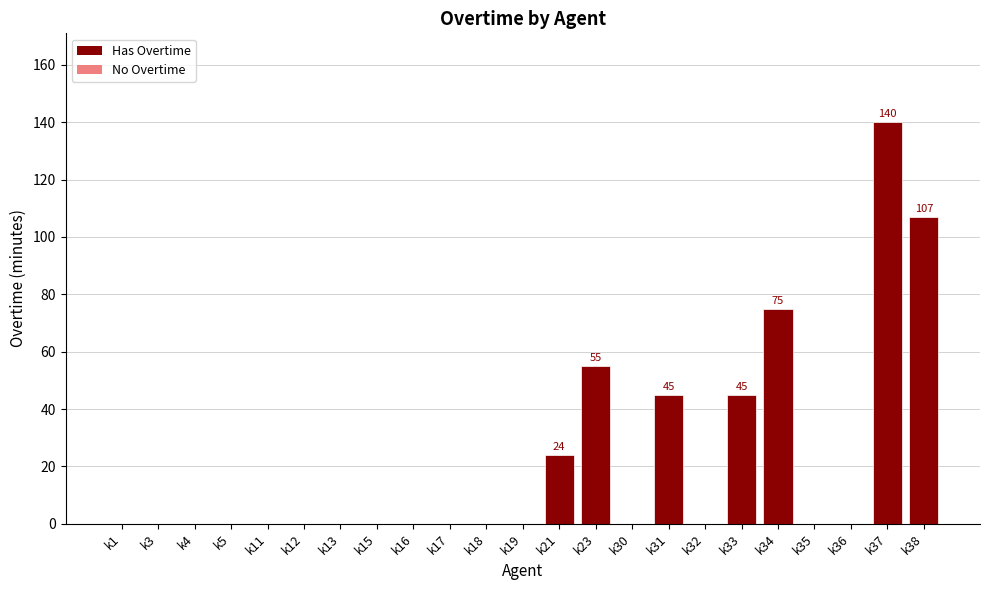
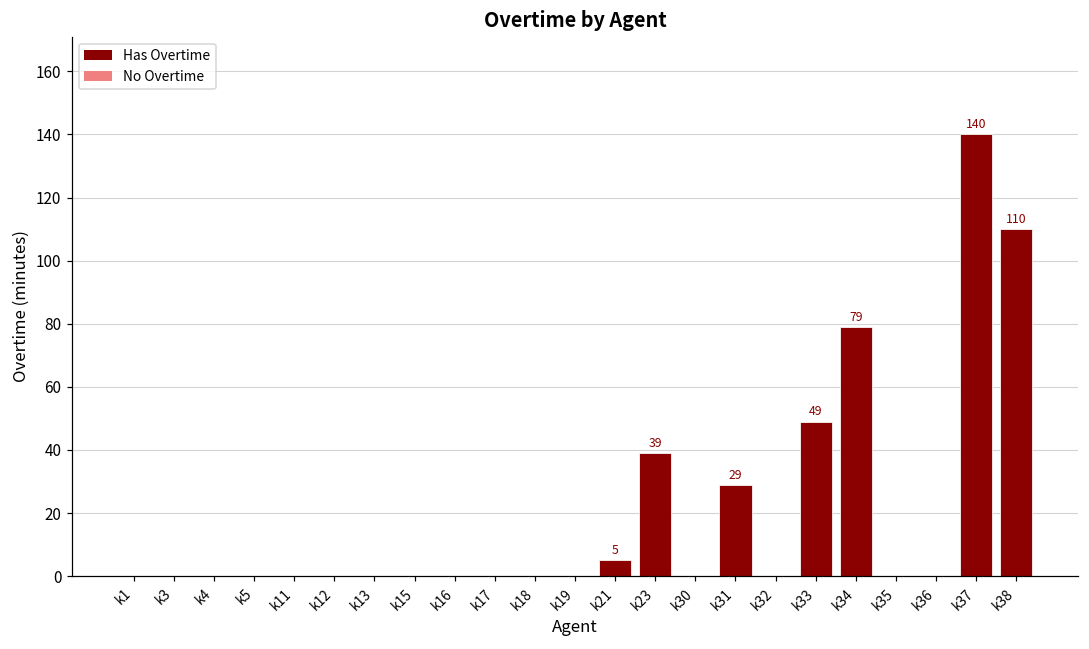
k21: 24 -> 5
k23: 55 -> 39
k31: 45 -> 29
k33: 45 -> 49
k34: 75 -> 79
k38: 107 -> 110
